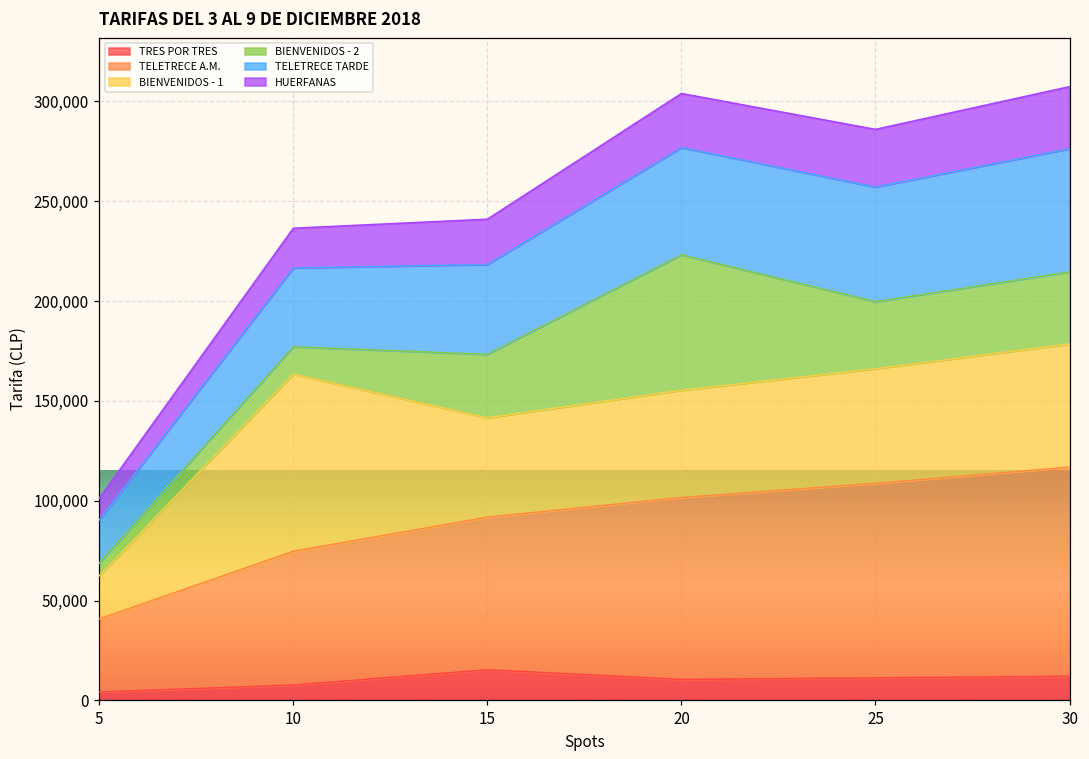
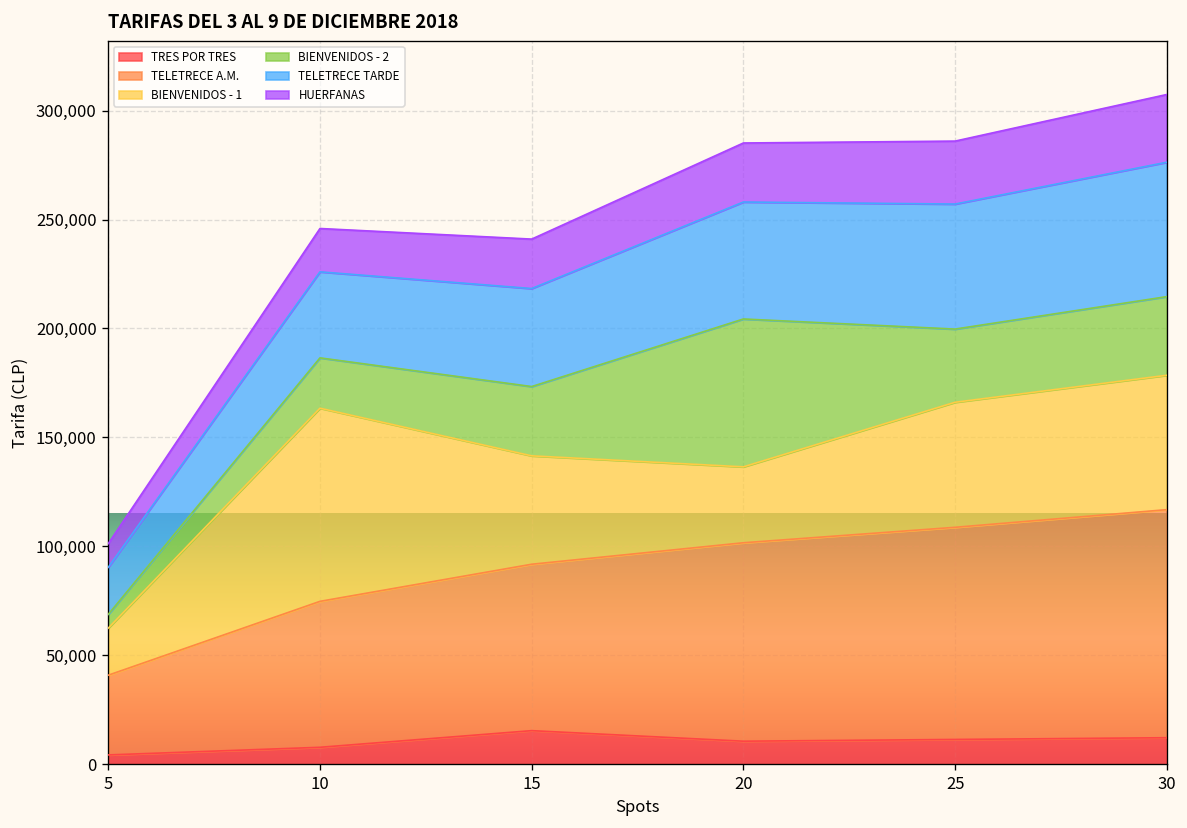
BIENVENIDOS - 2, 10: 14,000 -> 23,000
BIENVENIDOS - 1, 20: 54,000 -> 35,000
